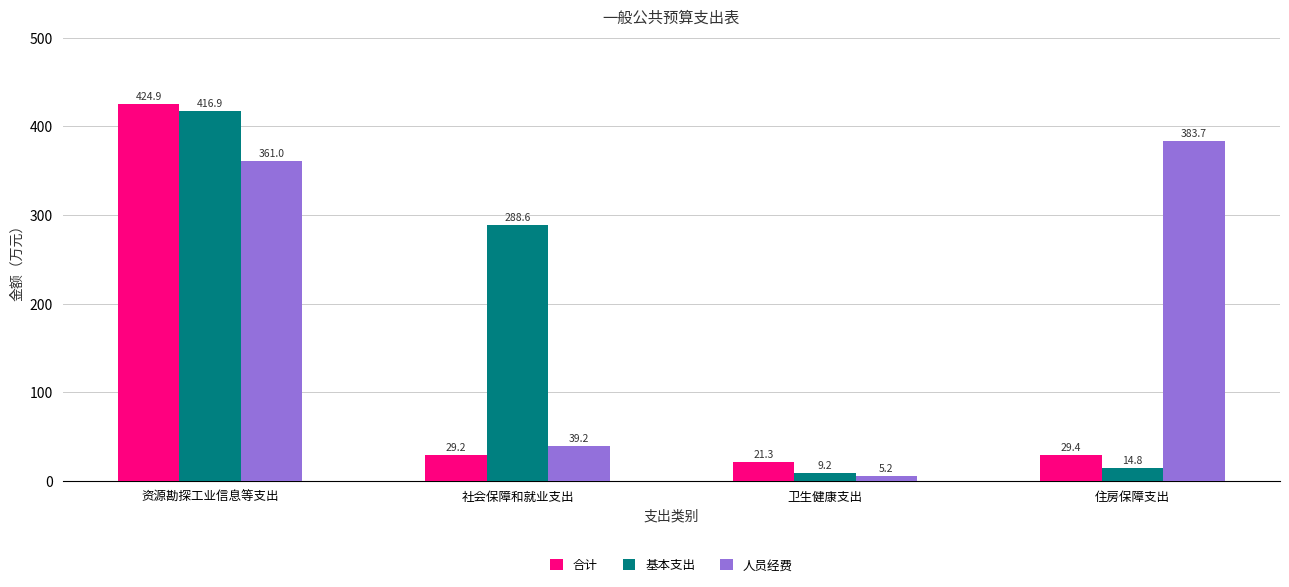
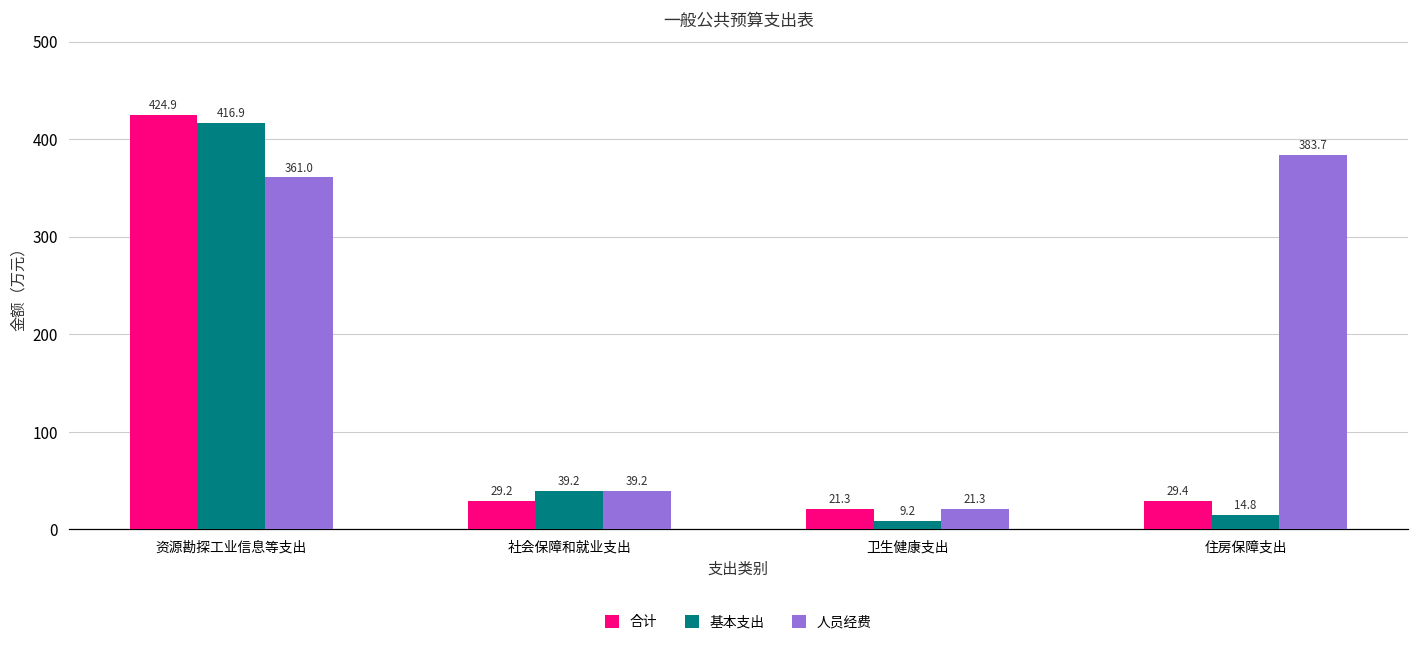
基本支出, 社会保障和就业支出: 288.6 -> 39.2
人员经费, 卫生健康支出: 5.2 -> 21.3
